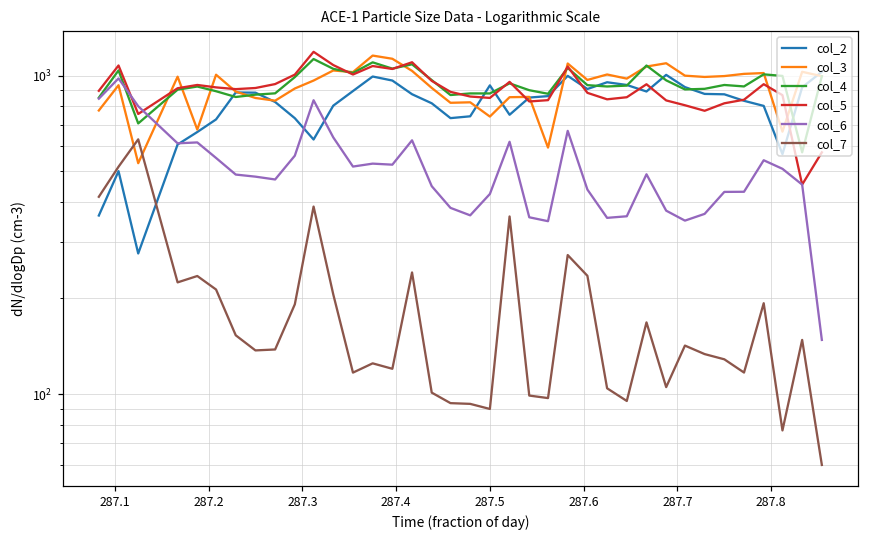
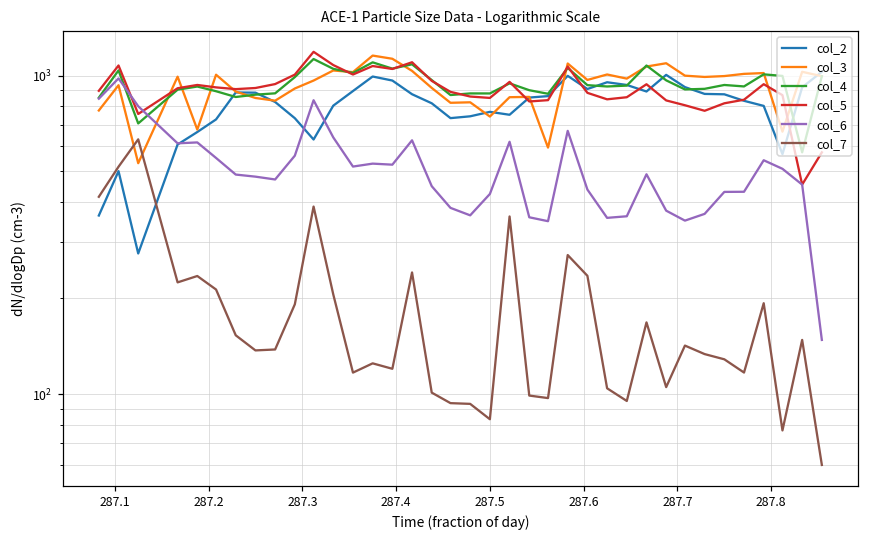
col_2, 287.5: 930 -> 770
col_7, 287.5: 90 -> 83
